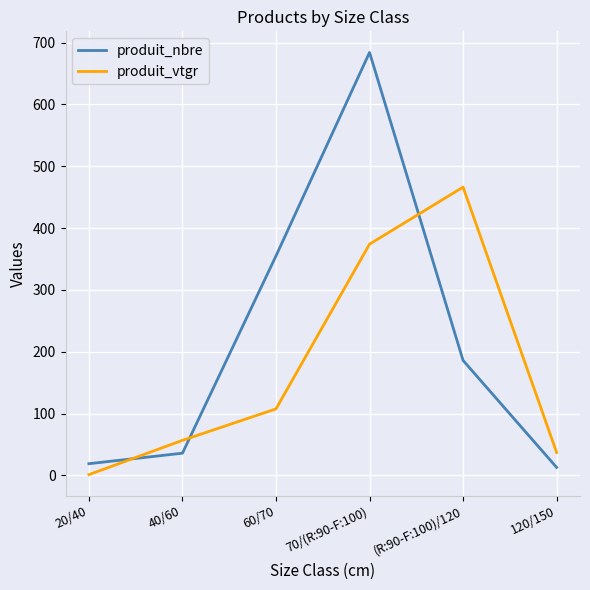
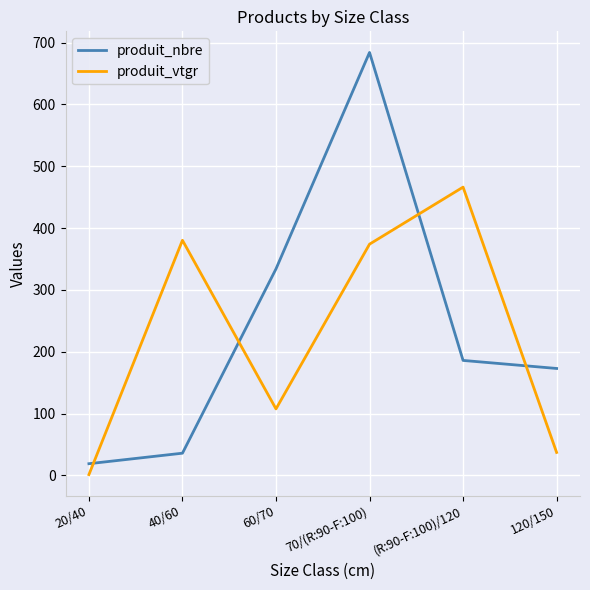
produit_vtgr, 40/60: 60 -> 380
produit_nbre, 60/70: 360 -> 330
produit_nbre, 120/150: 10 -> 170
